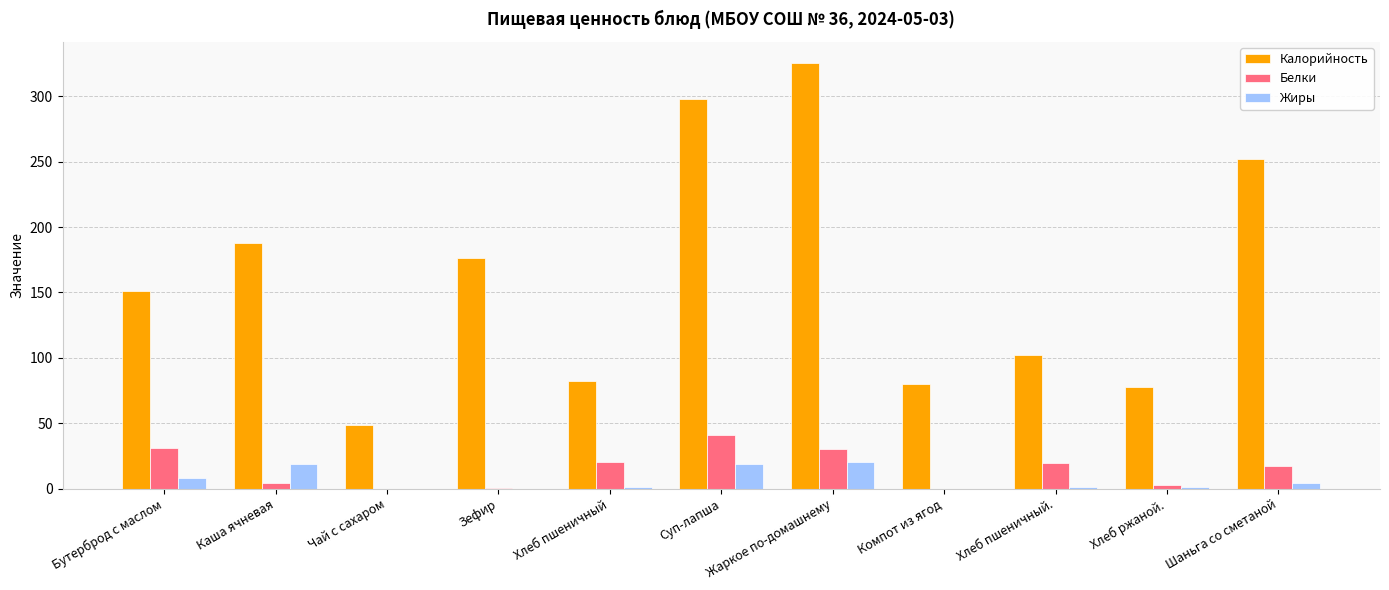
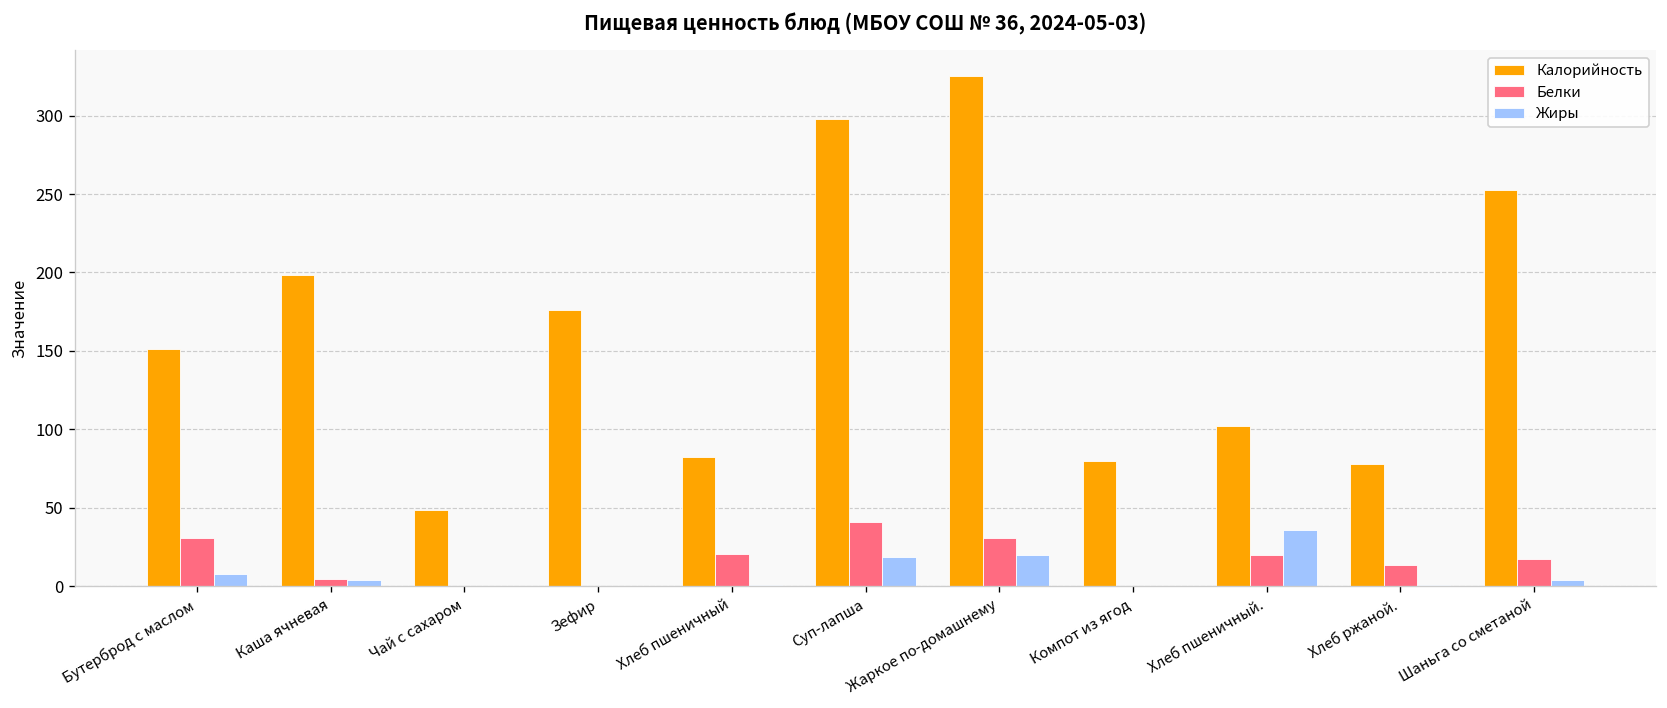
Калорийность, Каша ячневая: 188 -> 198
Жиры, Каша ячневая: 19 -> 4
Жиры, Хлеб пшеничный.: 1 -> 36
Белки, Хлеб ржаной.: 3 -> 14
